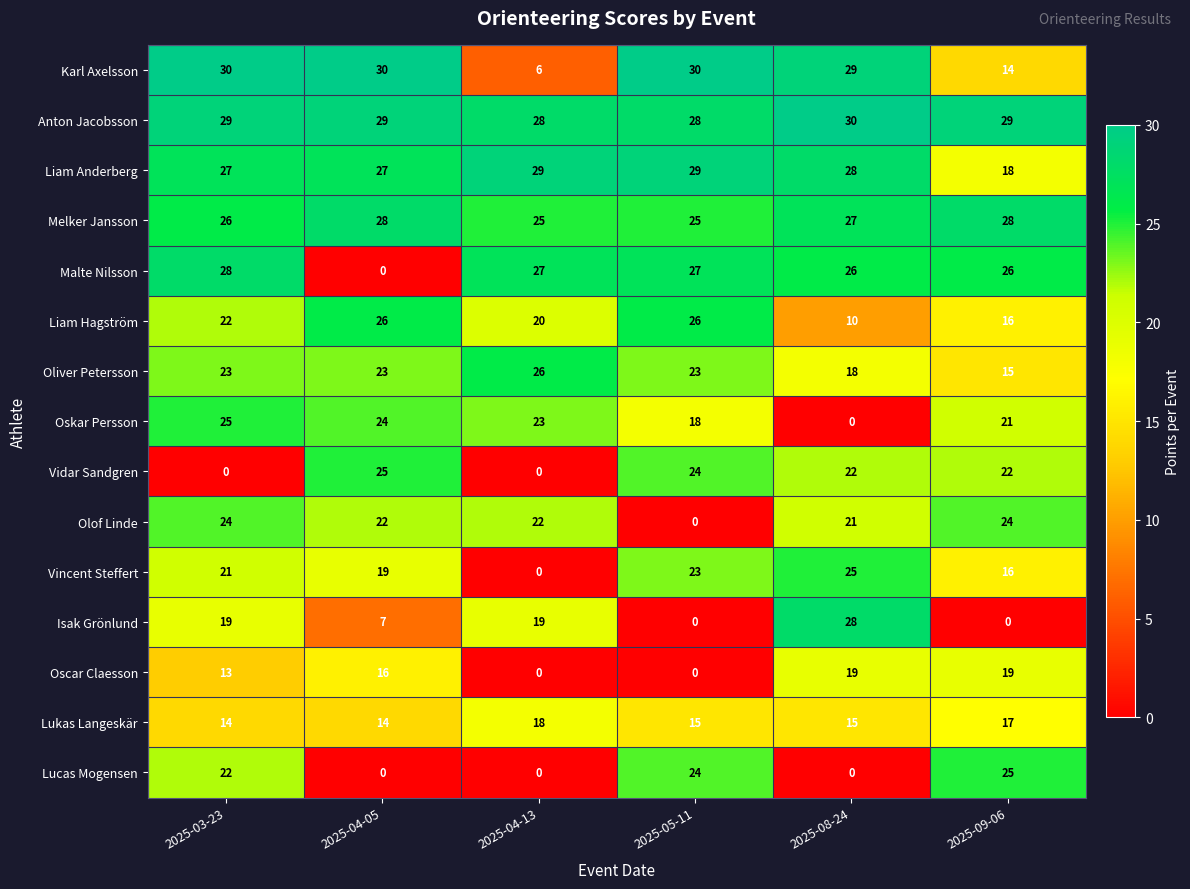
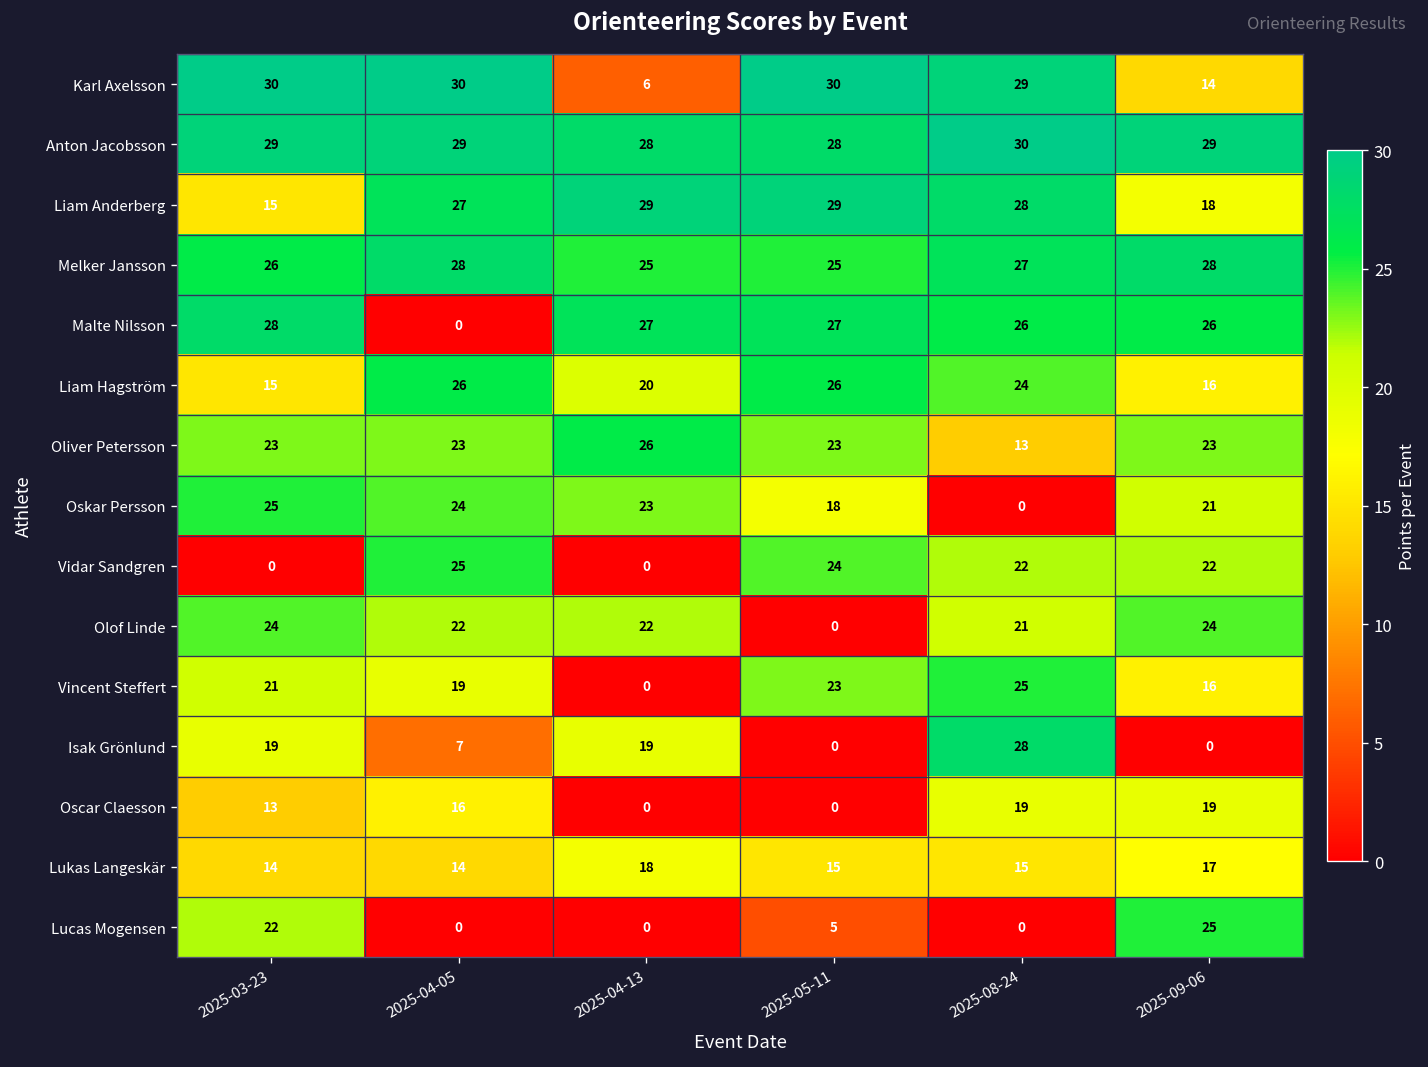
Liam Anderberg, 2025-03-23: 27 -> 15
Liam Hagström, 2025-03-23: 22 -> 15
Liam Hagström, 2025-08-24: 10 -> 24
Oliver Petersson, 2025-08-24: 18 -> 13
Oliver Petersson, 2025-09-06: 15 -> 23
Lucas Mogensen, 2025-05-11: 24 -> 5
